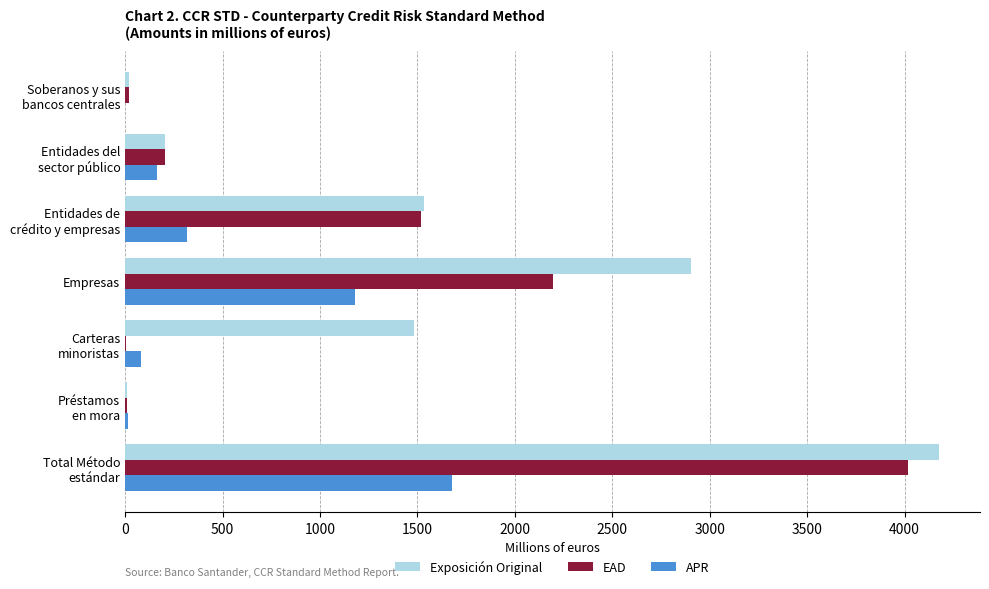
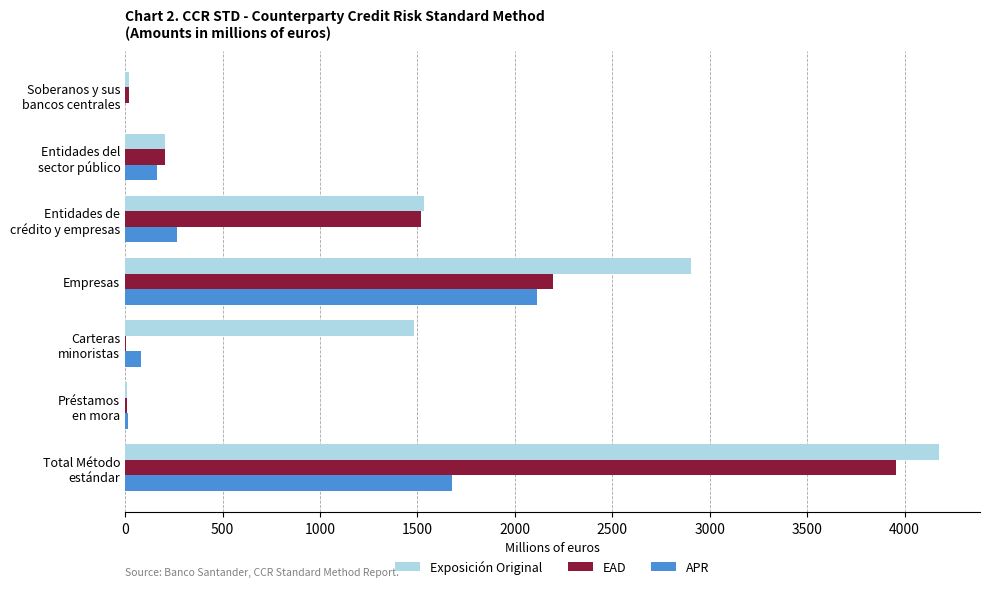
APR, Entidades de crédito y empresas: 320 -> 270
APR, Empresas: 1180 -> 2110
EAD, Total Método estándar: 4020 -> 3960
